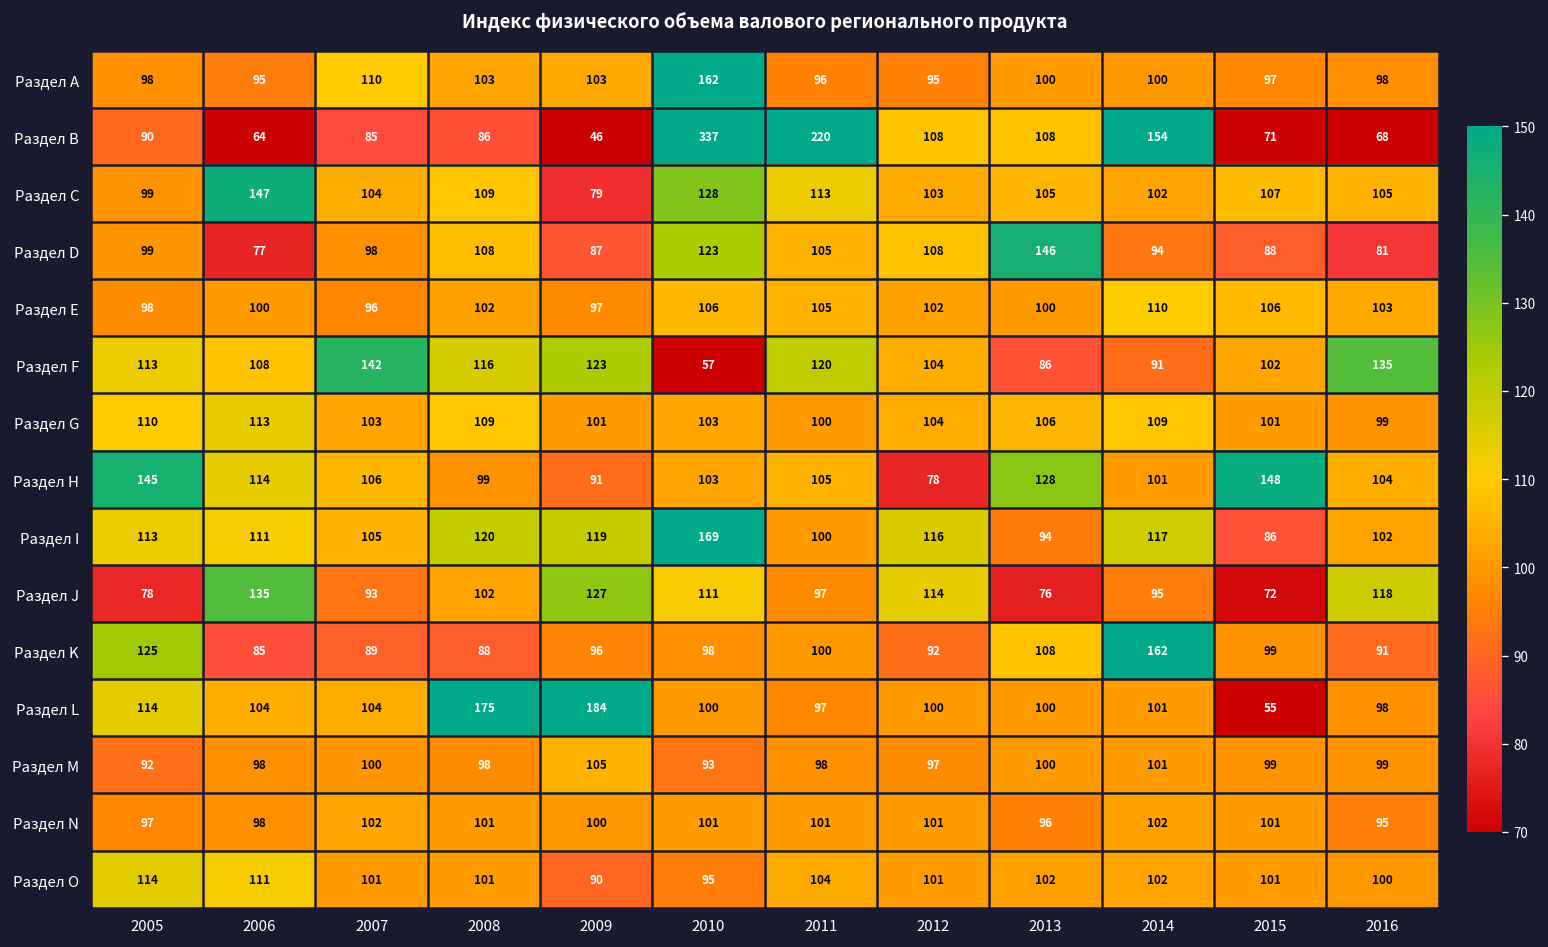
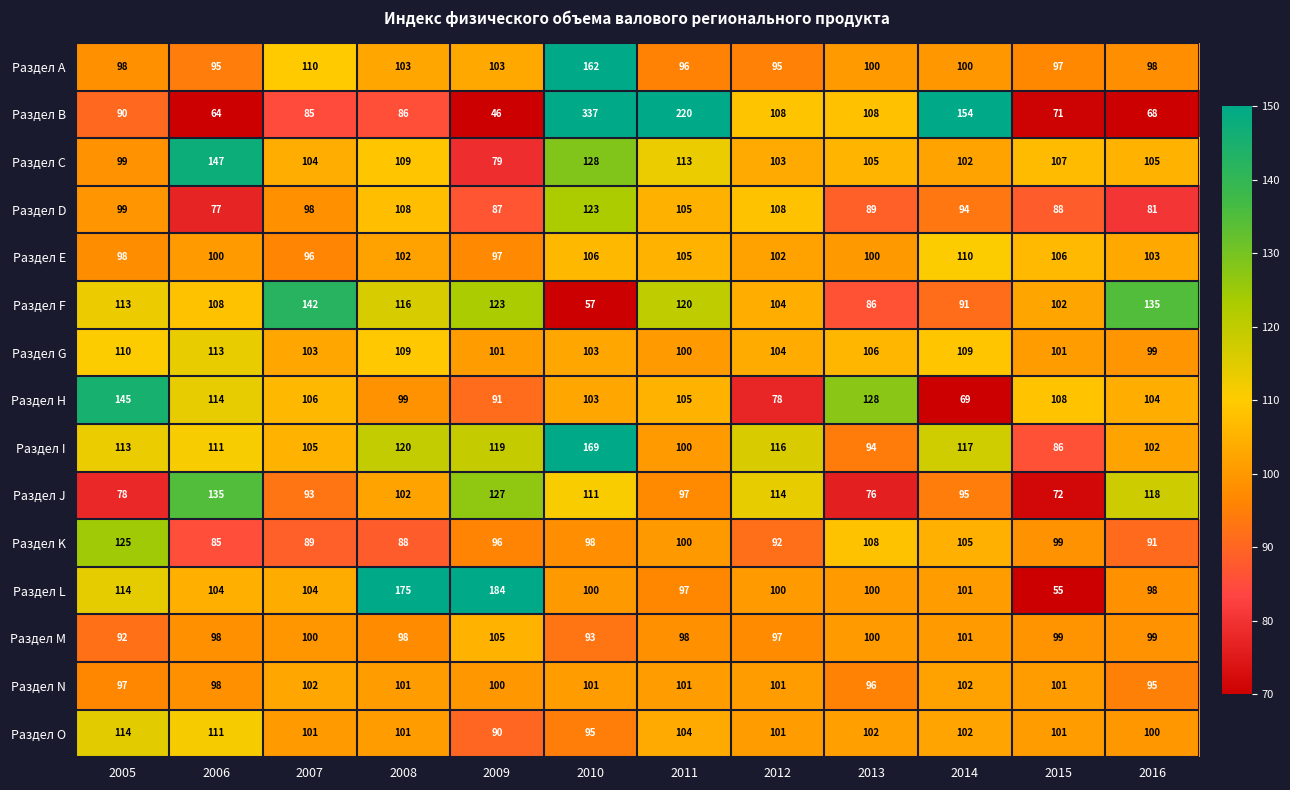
Раздел D, 2013: 146 -> 89
Раздел H, 2014: 101 -> 69
Раздел H, 2015: 148 -> 108
Раздел K, 2014: 162 -> 105
